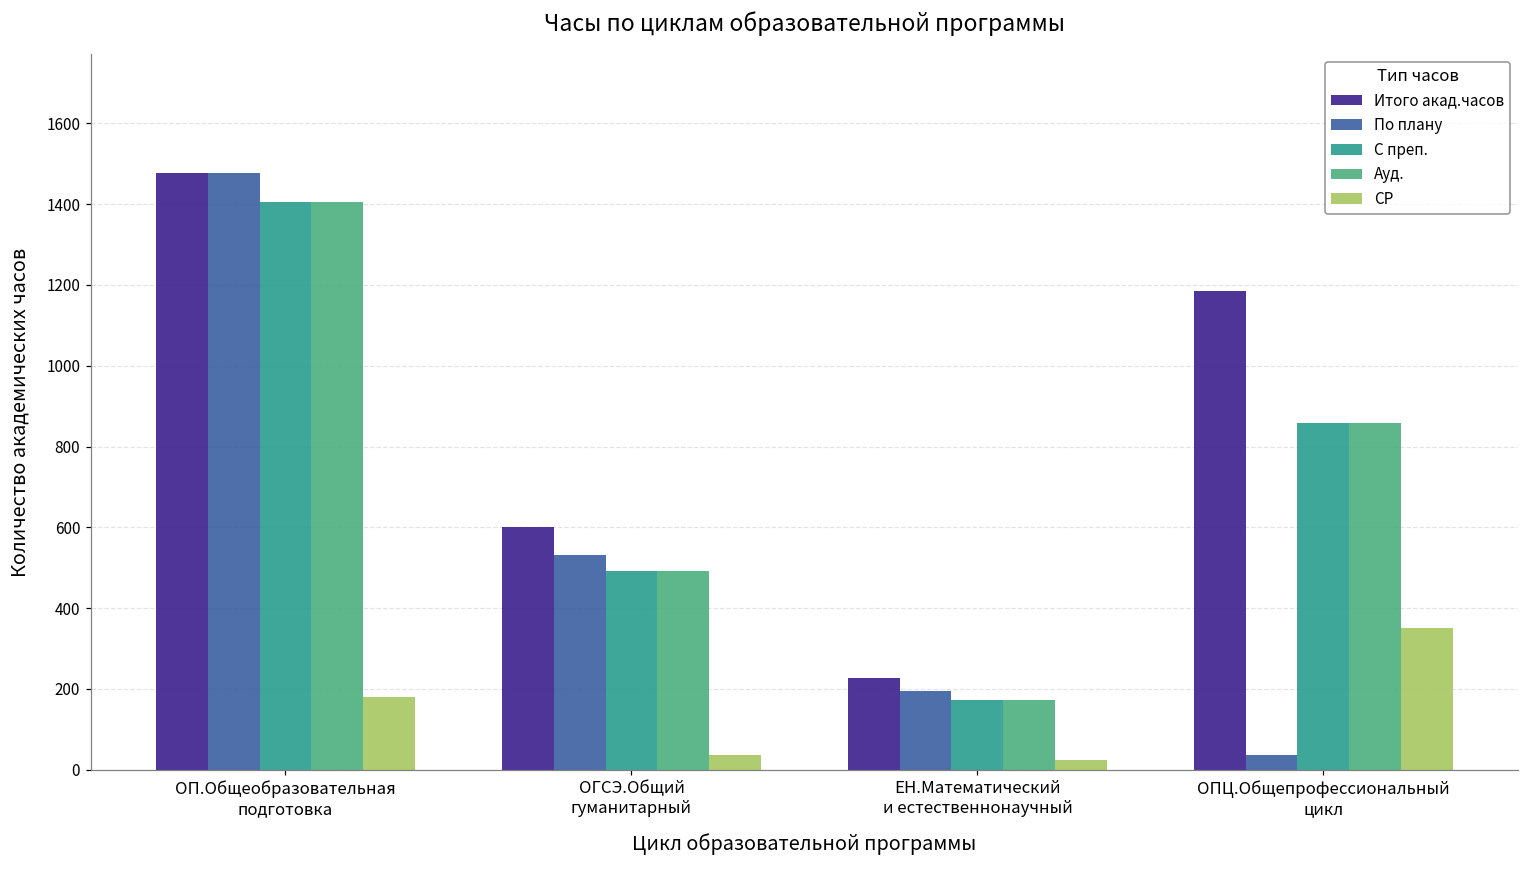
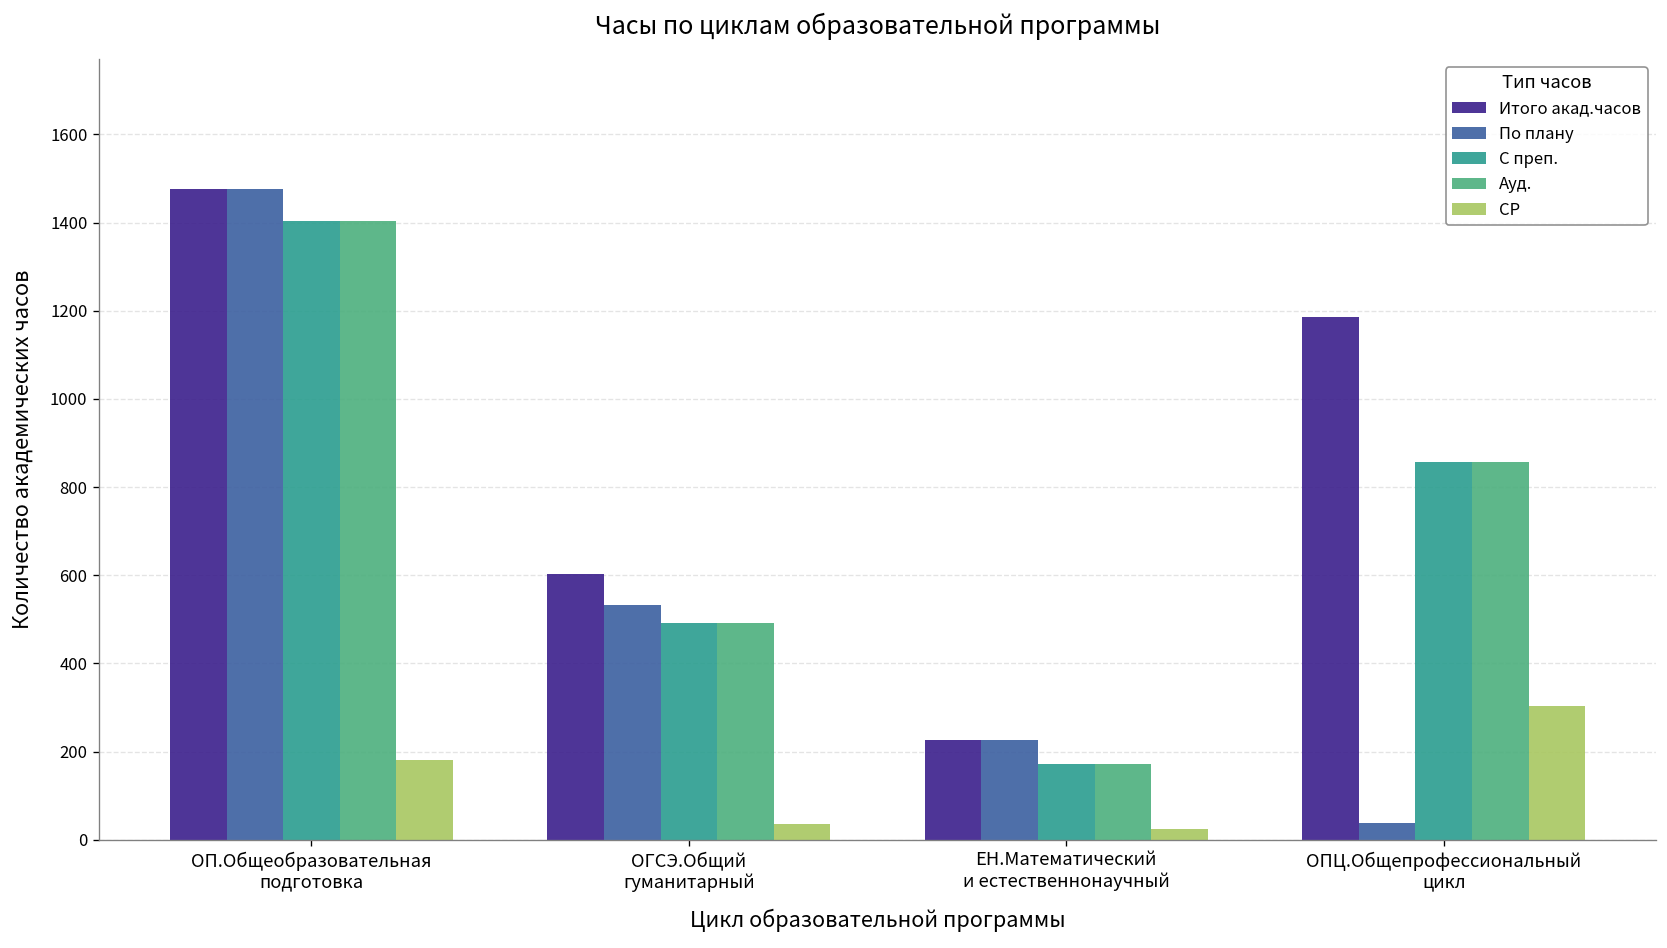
По плану, ЕН.Математический и естественнонаучный: 190 -> 230
СР, ОПЦ.Общепрофессиональный цикл: 350 -> 300
